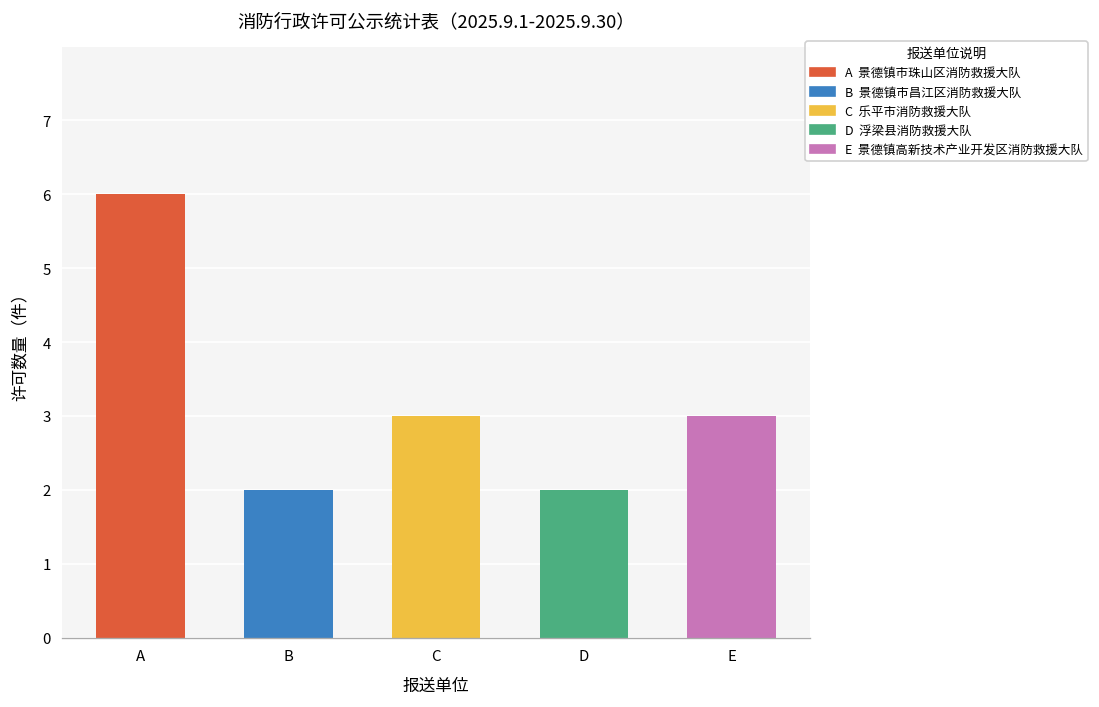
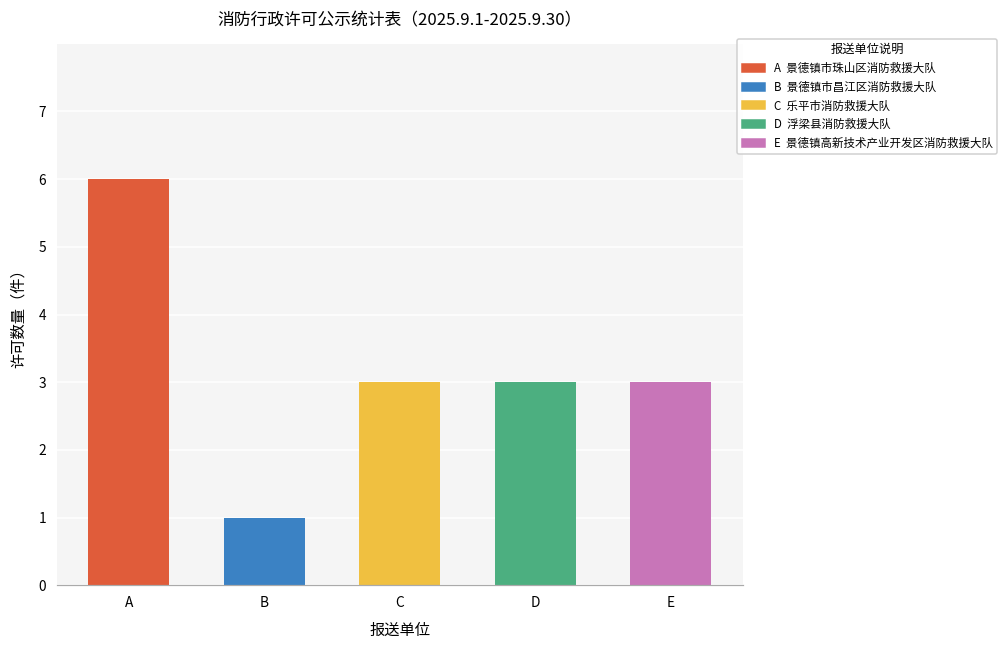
B: 2 -> 1
D: 2 -> 3
